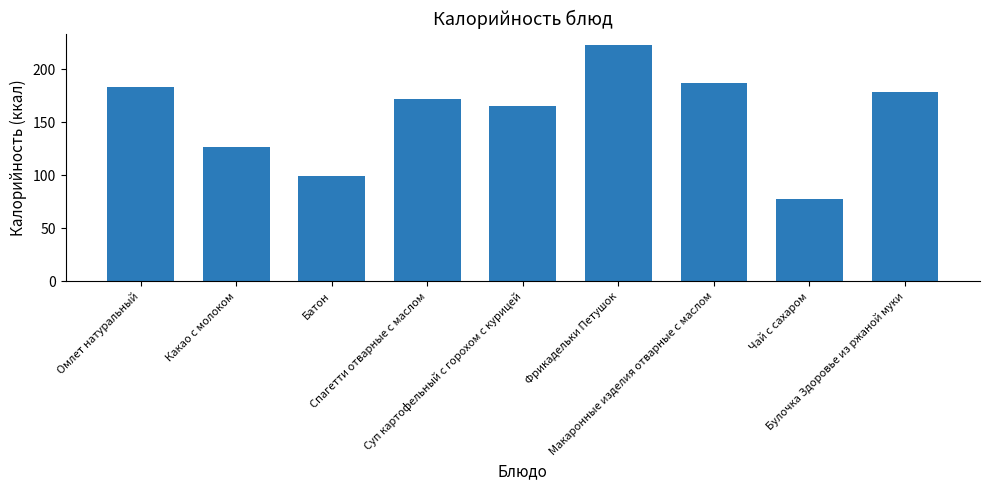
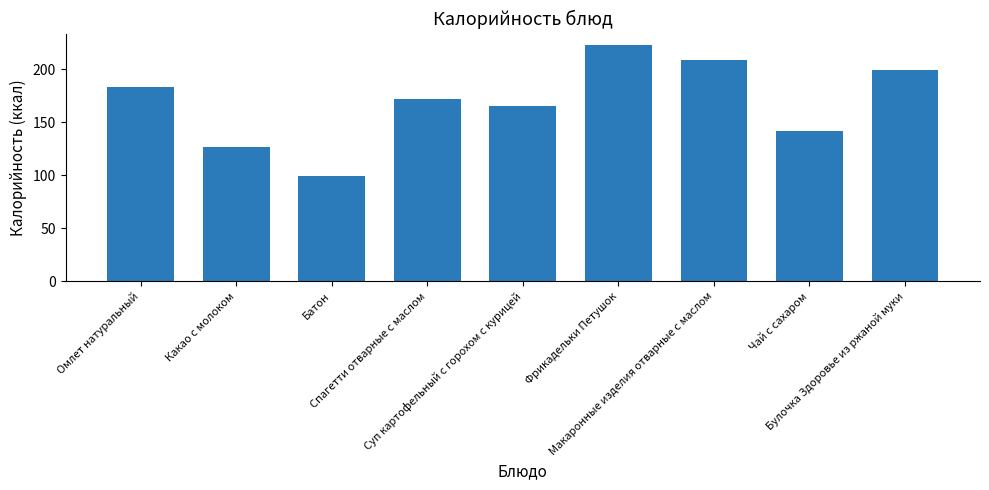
Макаронные изделия отварные с маслом: 187 -> 209
Чай с сахаром: 78 -> 142
Булочка Здоровье из ржаной муки: 179 -> 200
